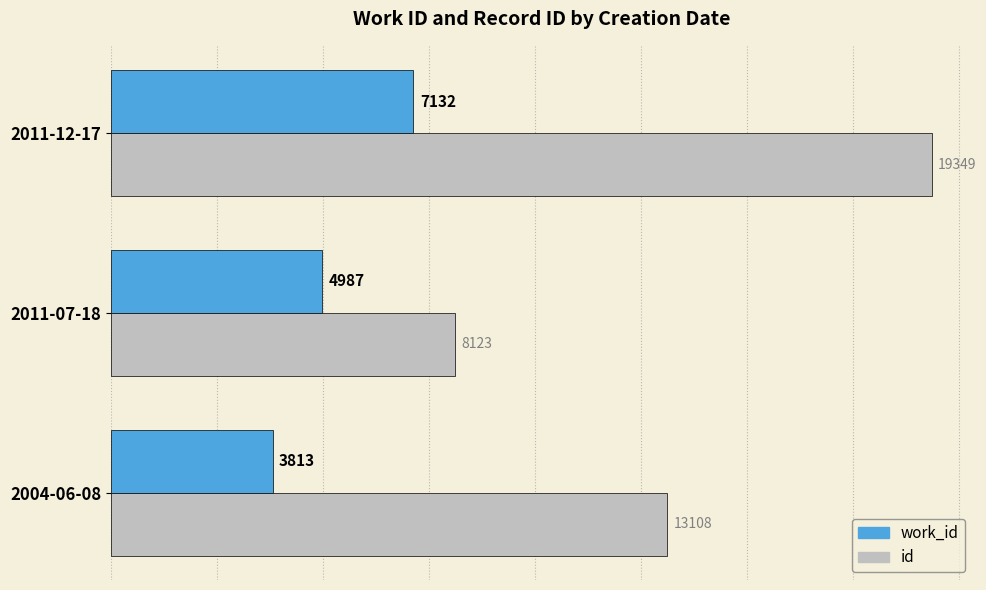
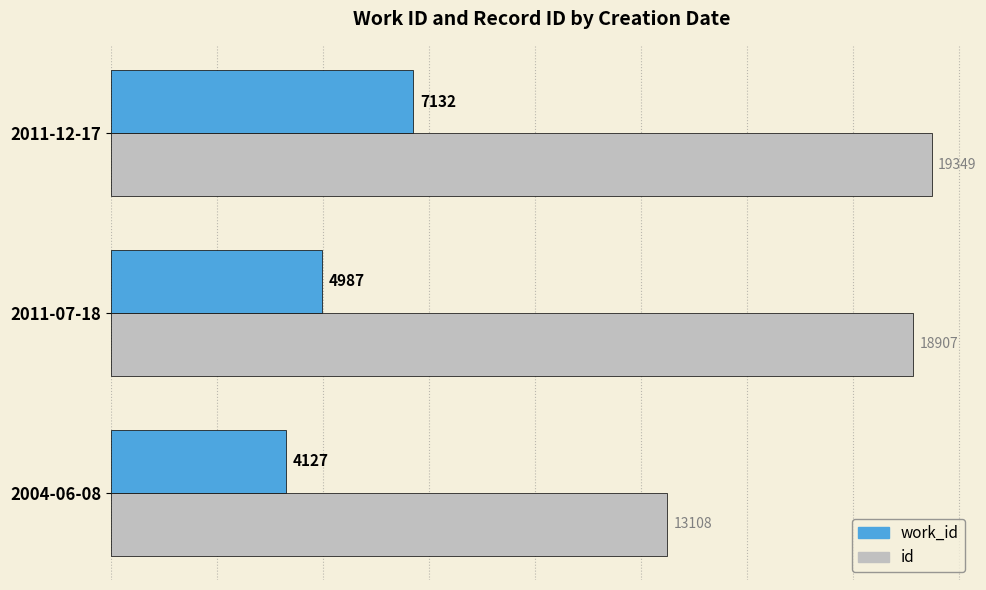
id, 2011-07-18: 8123 -> 18907
work_id, 2004-06-08: 3813 -> 4127
